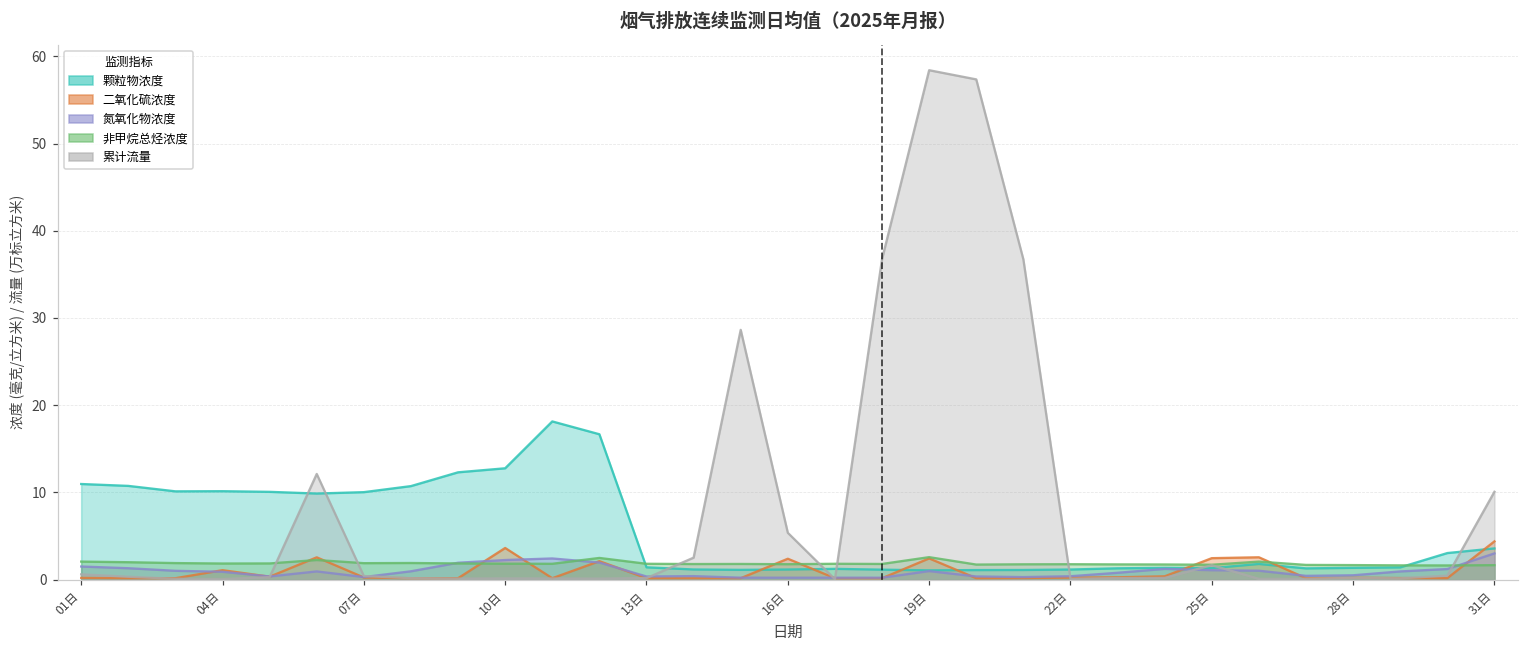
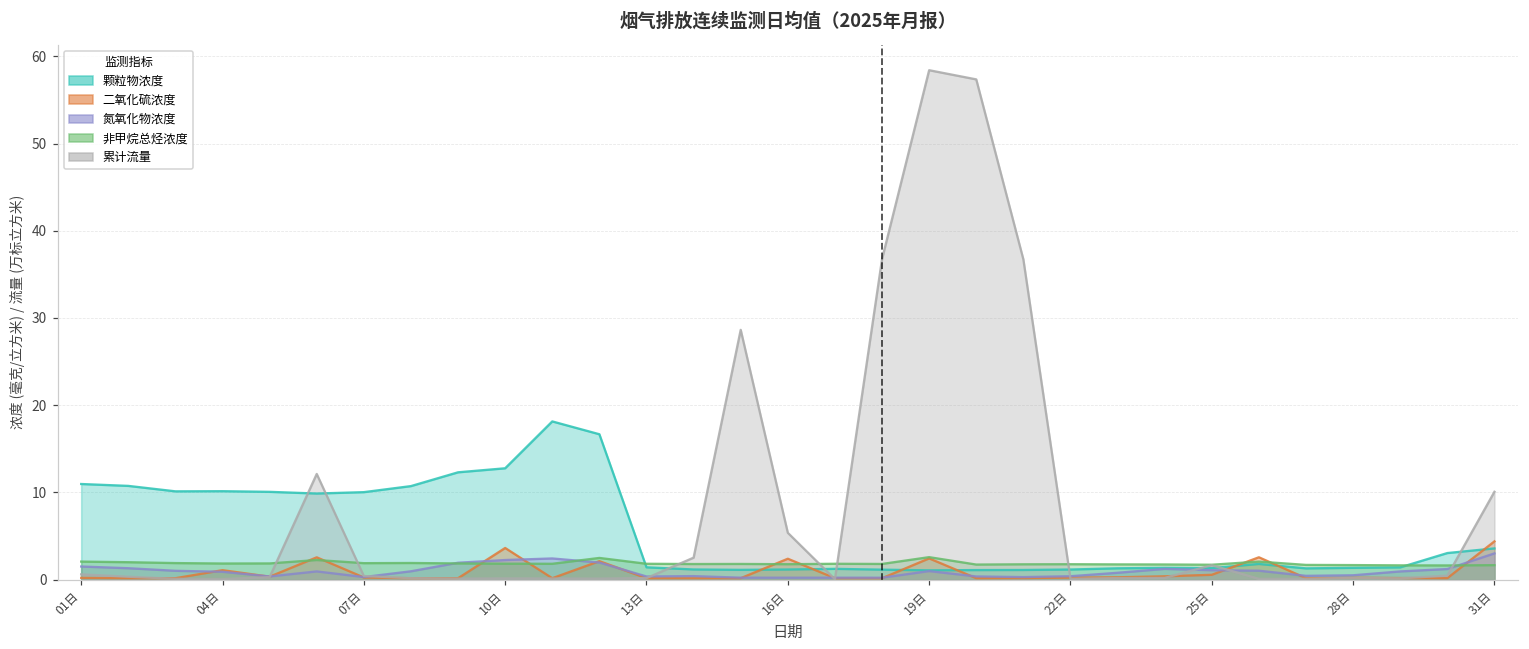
二氧化硫浓度, 25日: 2 -> 1
